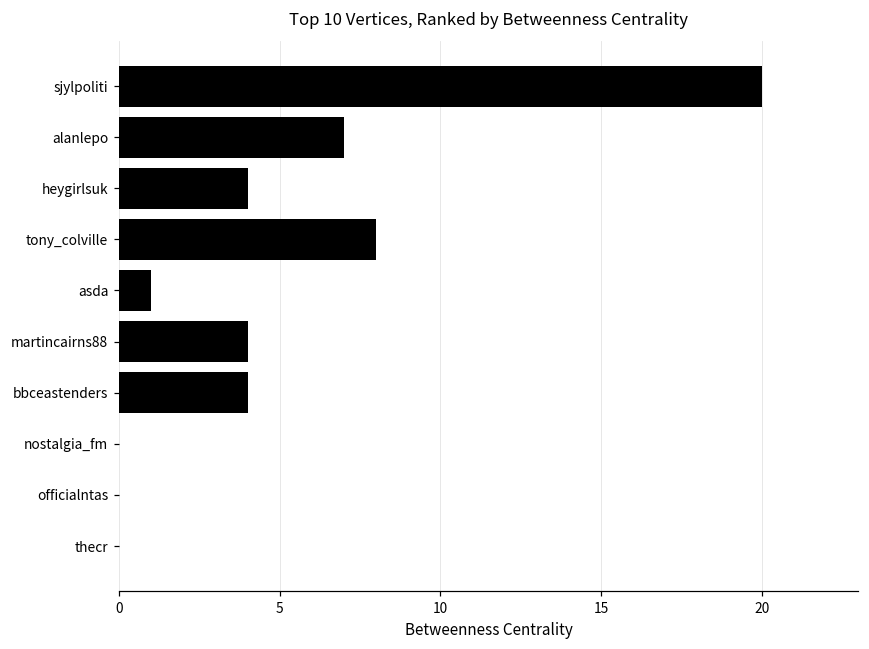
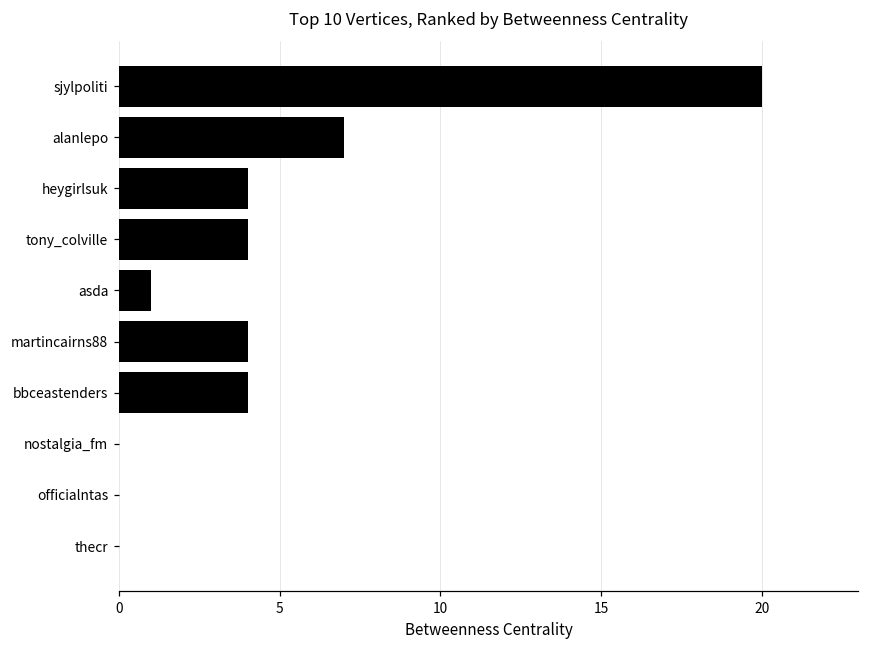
tony_colville: 8 -> 4
